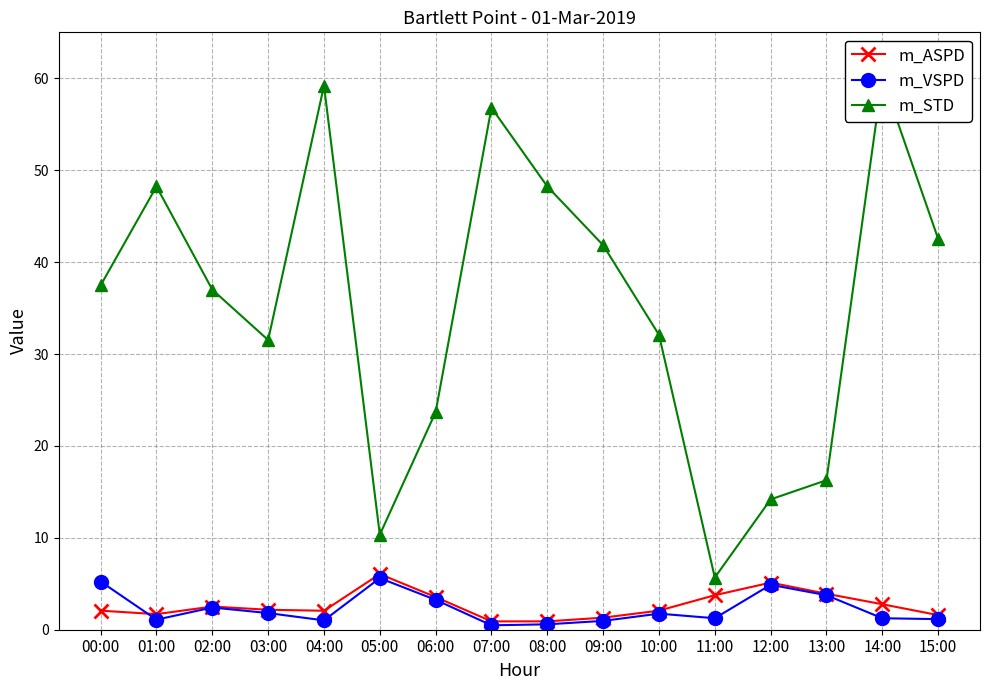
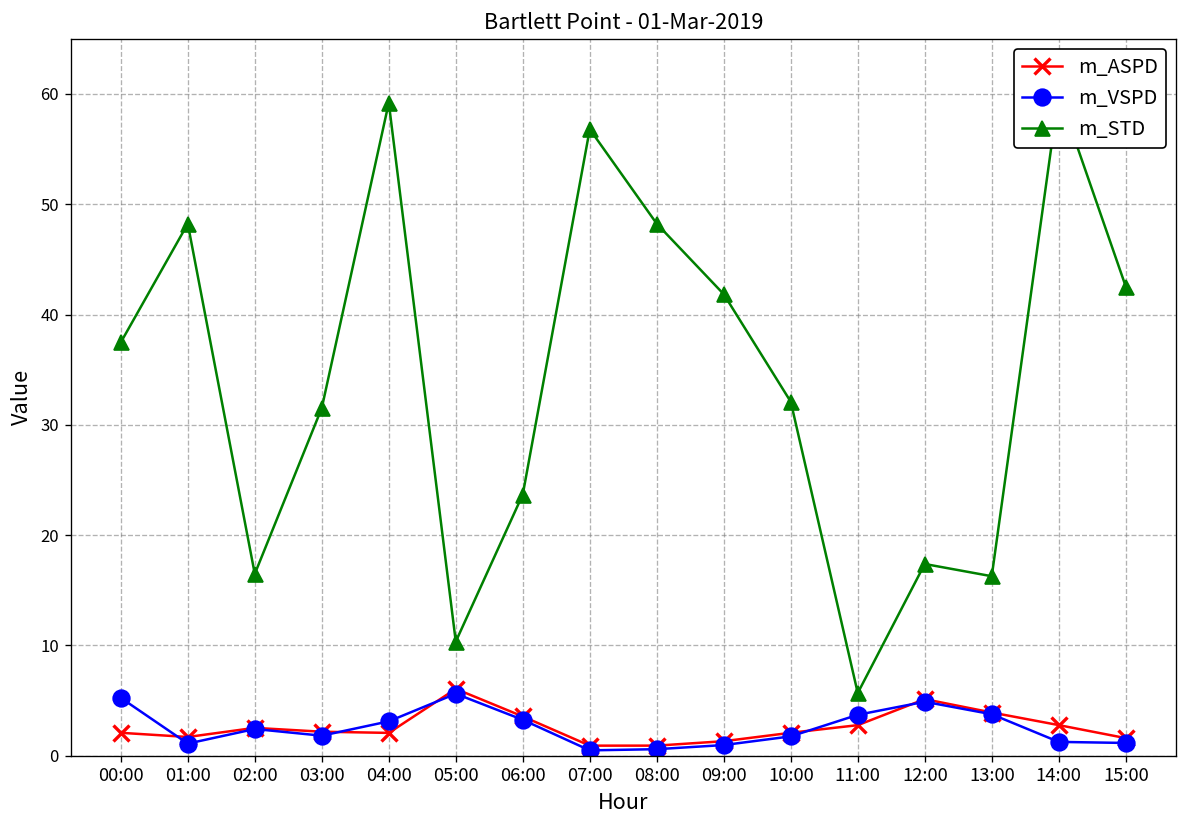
m_STD, 02:00: 37 -> 16
m_VSPD, 04:00: 1 -> 3
m_ASPD, 11:00: 4 -> 3
m_VSPD, 11:00: 1 -> 4
m_STD, 12:00: 14 -> 17
